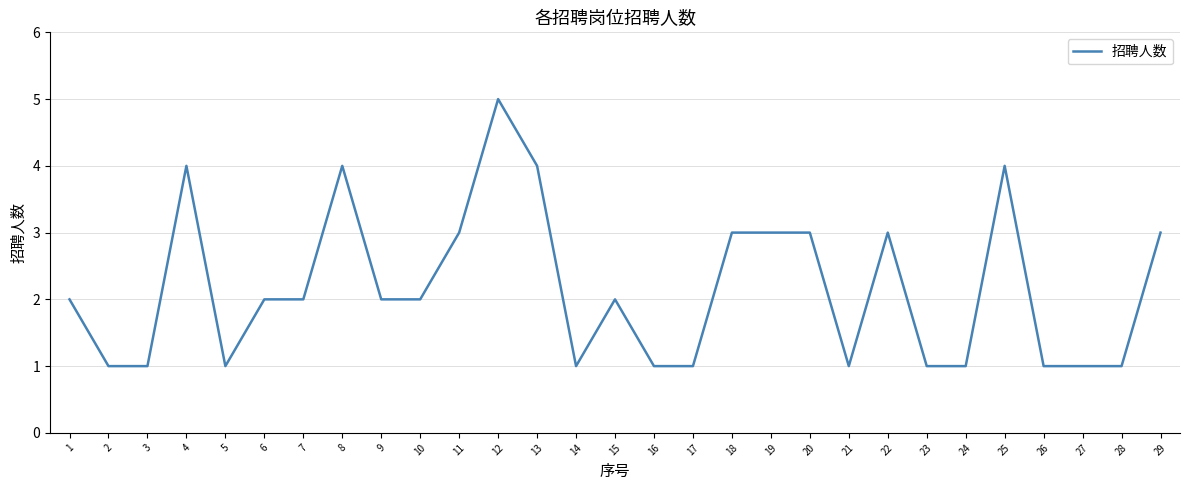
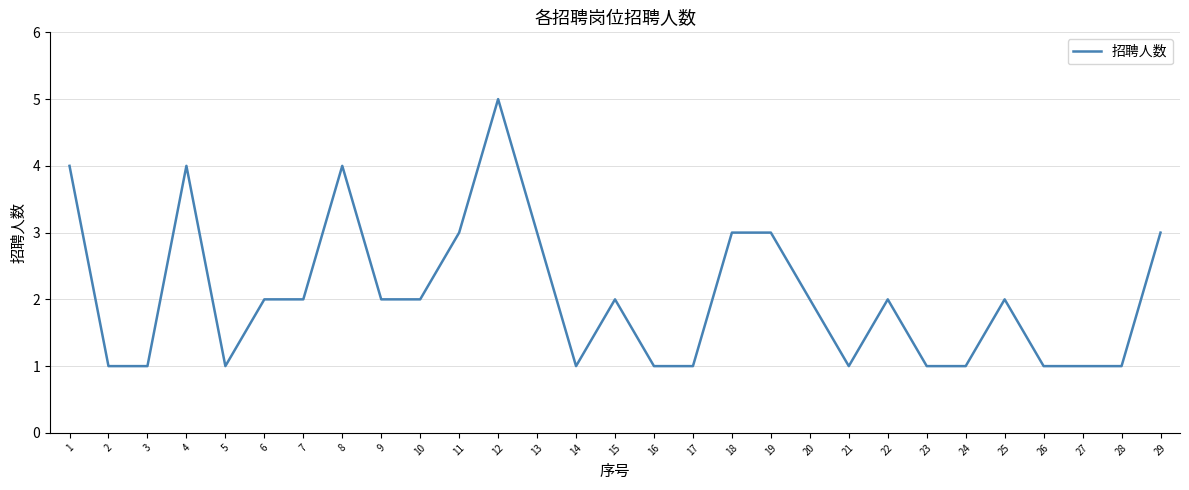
1: 2 -> 4
13: 4 -> 3
20: 3 -> 2
22: 3 -> 2
25: 4 -> 2
